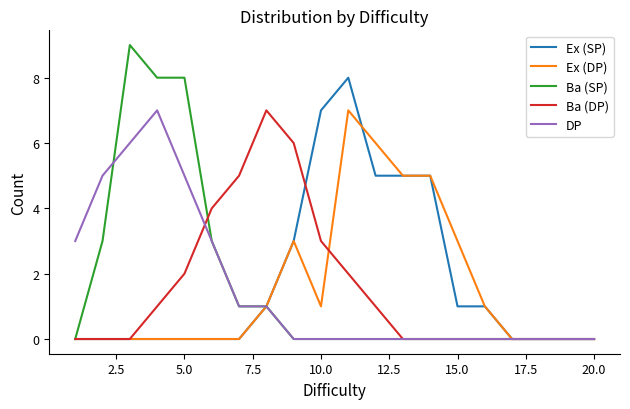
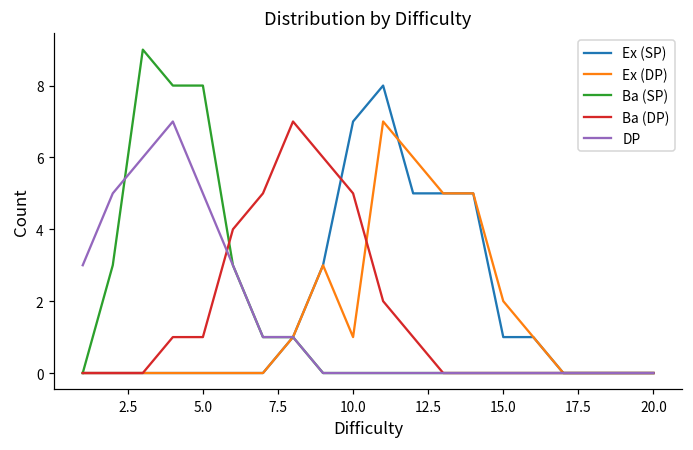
Ba (DP), 5.0: 2 -> 1
Ba (DP), 10.0: 3 -> 5
Ex (DP), 15.0: 3 -> 2
